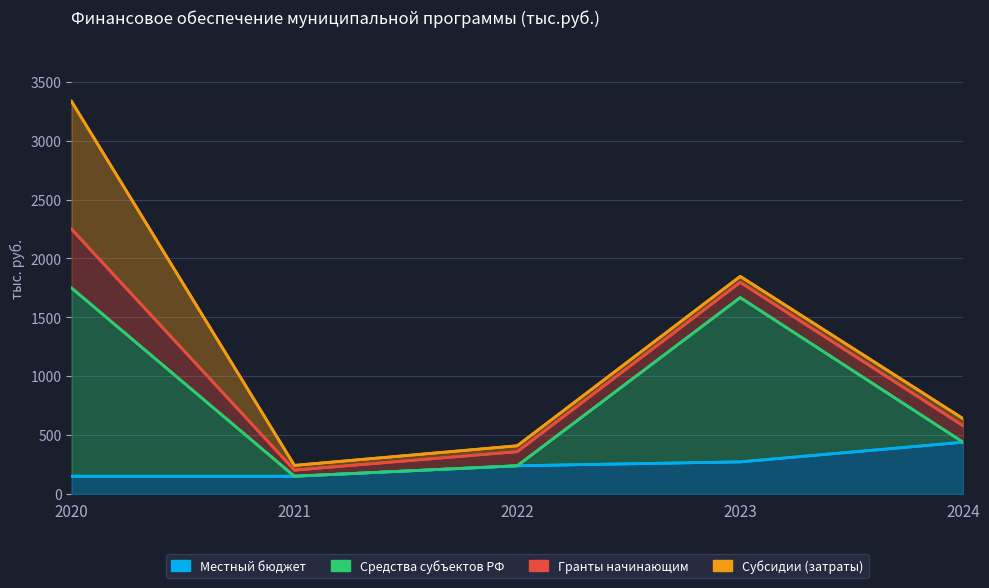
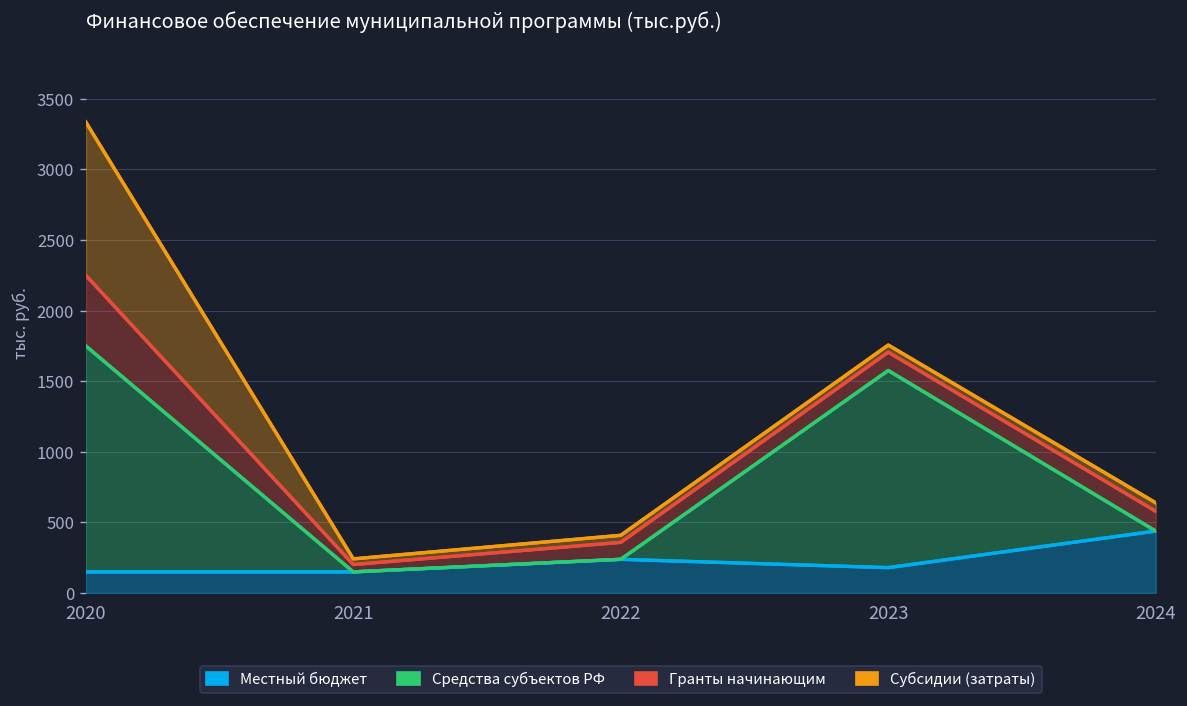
Местный бюджет, 2023: 270 -> 180
